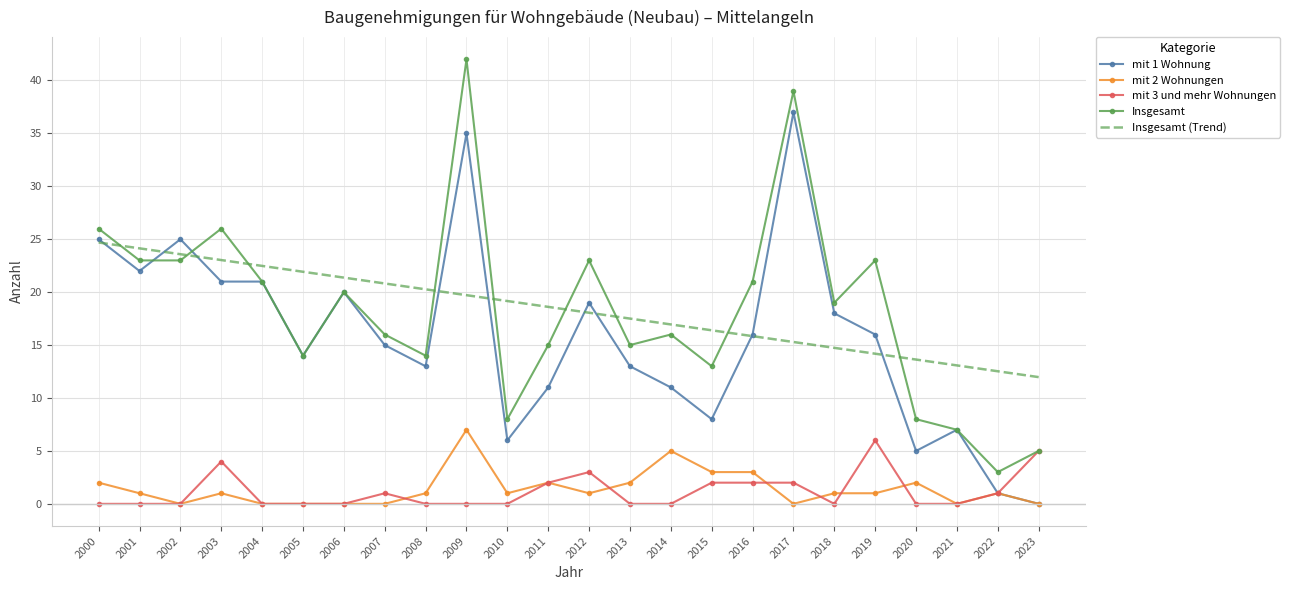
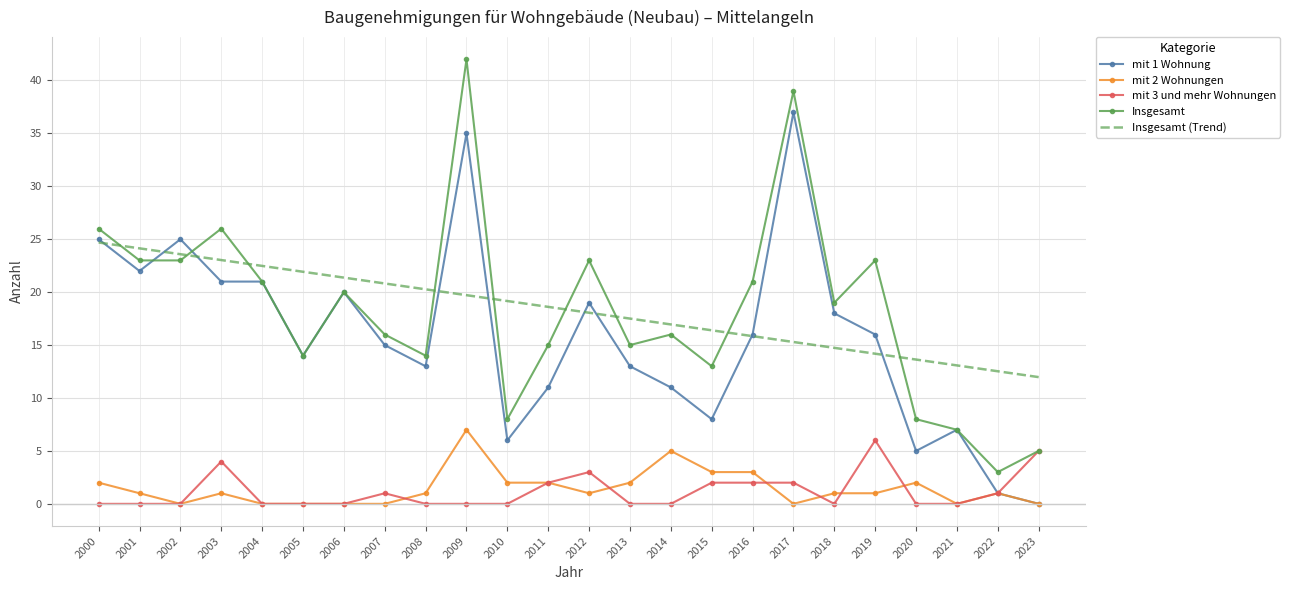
mit 2 Wohnungen, 2010: 1 -> 2
